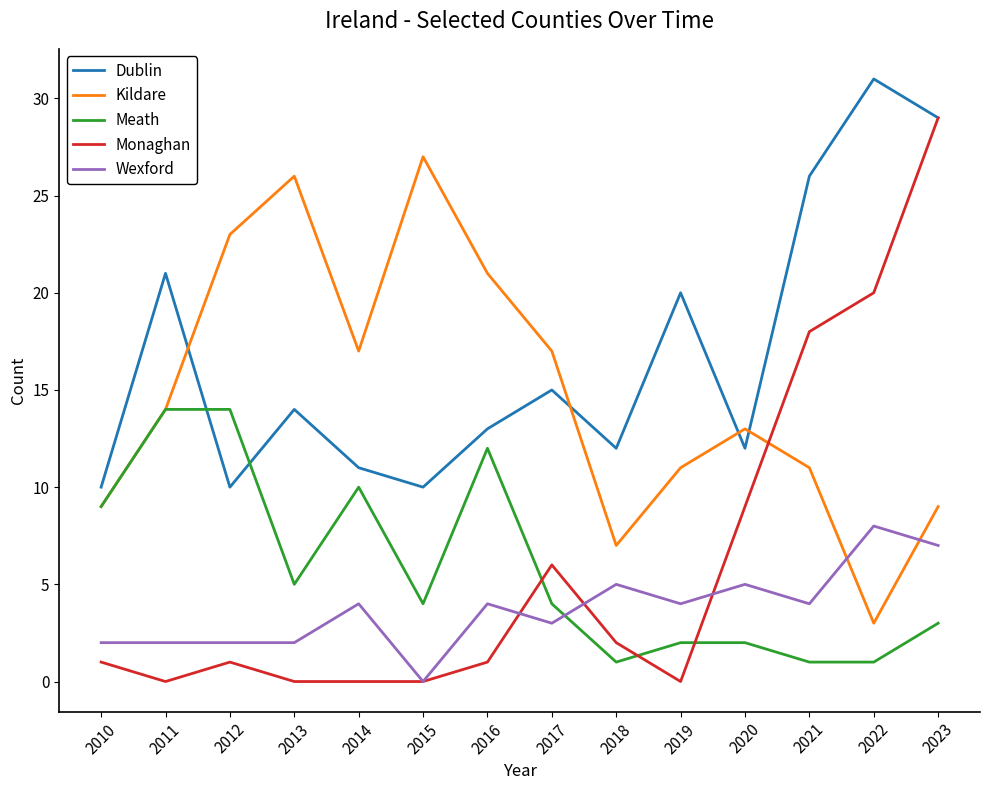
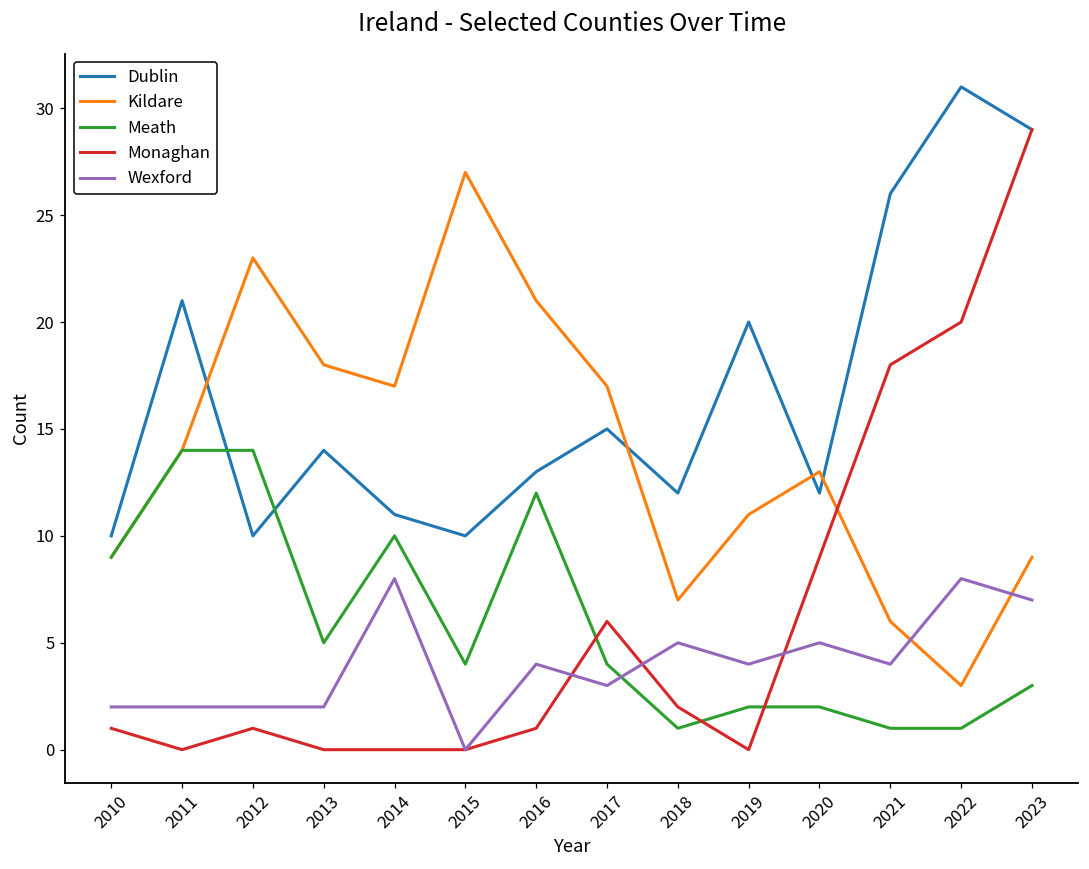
Kildare, 2013: 26 -> 18
Wexford, 2014: 4 -> 8
Kildare, 2021: 11 -> 6
